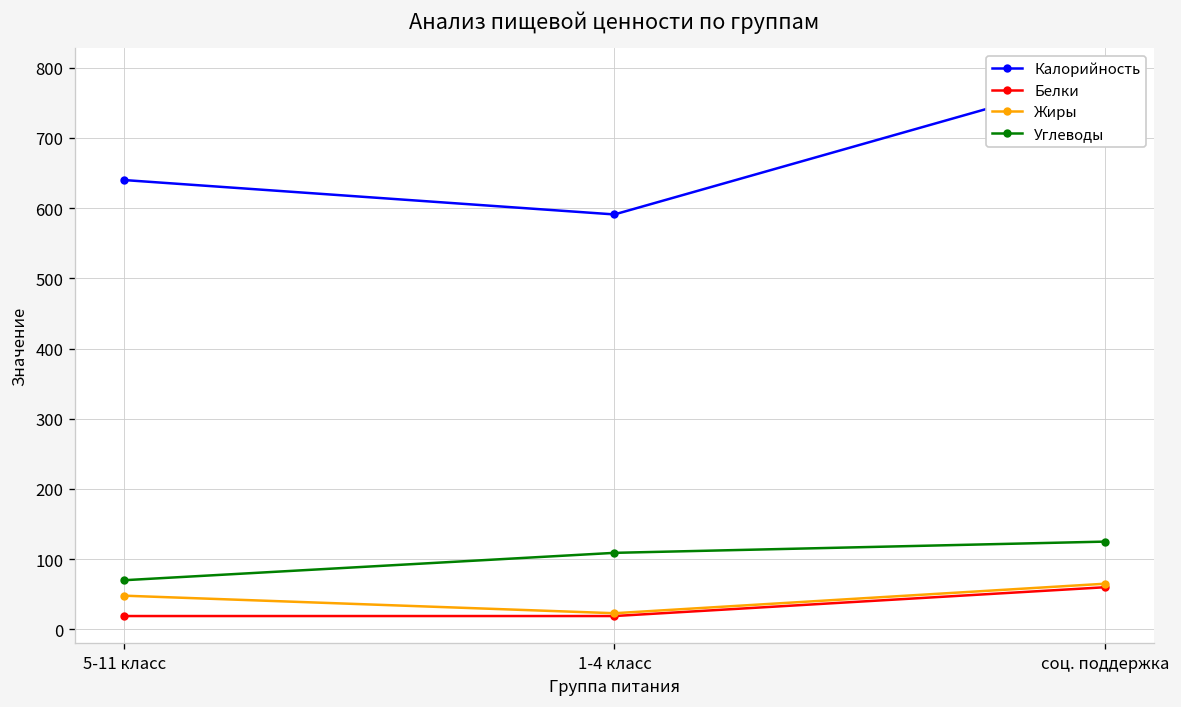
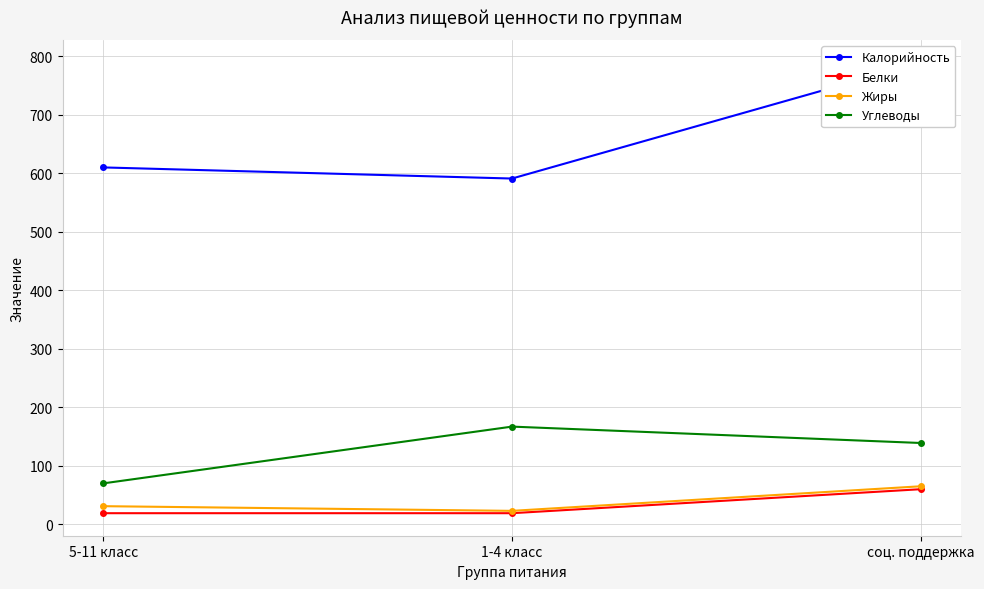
Калорийность, 5-11 класс: 640 -> 610
Жиры, 5-11 класс: 50 -> 30
Углеводы, 1-4 класс: 110 -> 170
Углеводы, соц. поддержка: 130 -> 140
